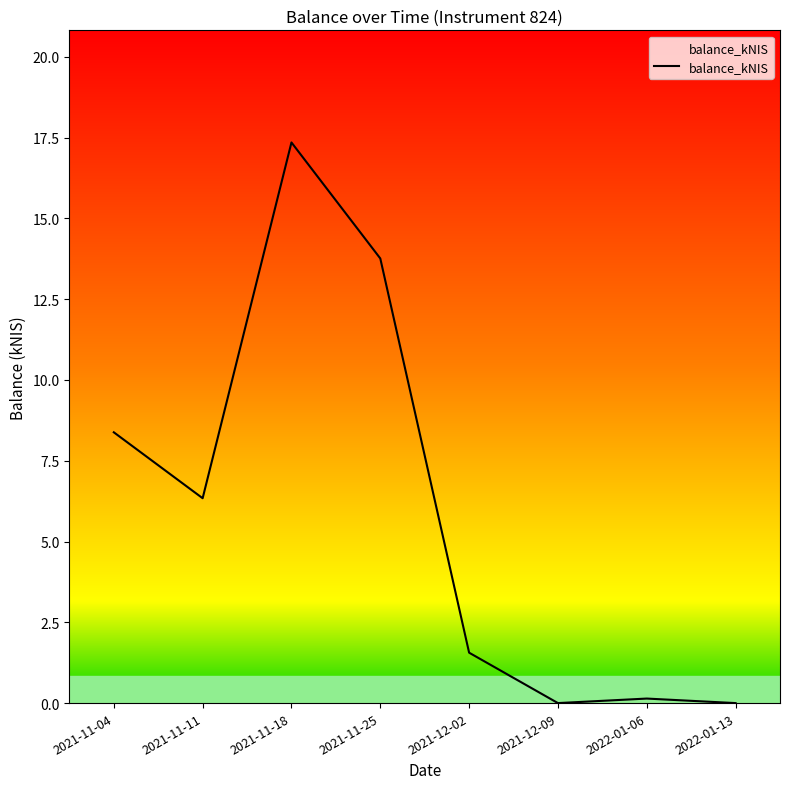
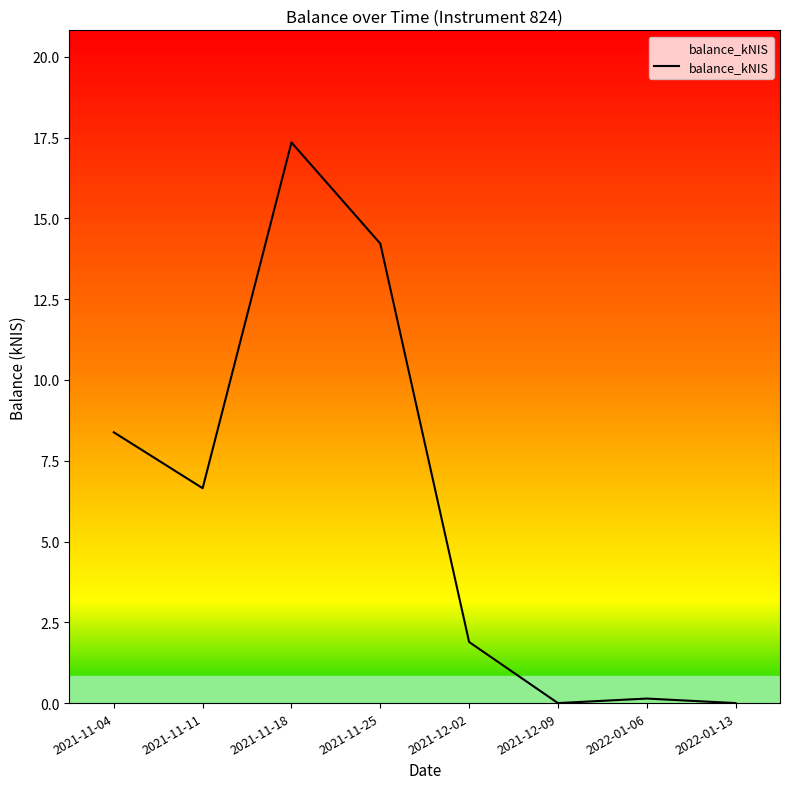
2021-11-11: 6.3 -> 6.7
2021-11-25: 13.8 -> 14.2
2021-12-02: 1.6 -> 1.9
